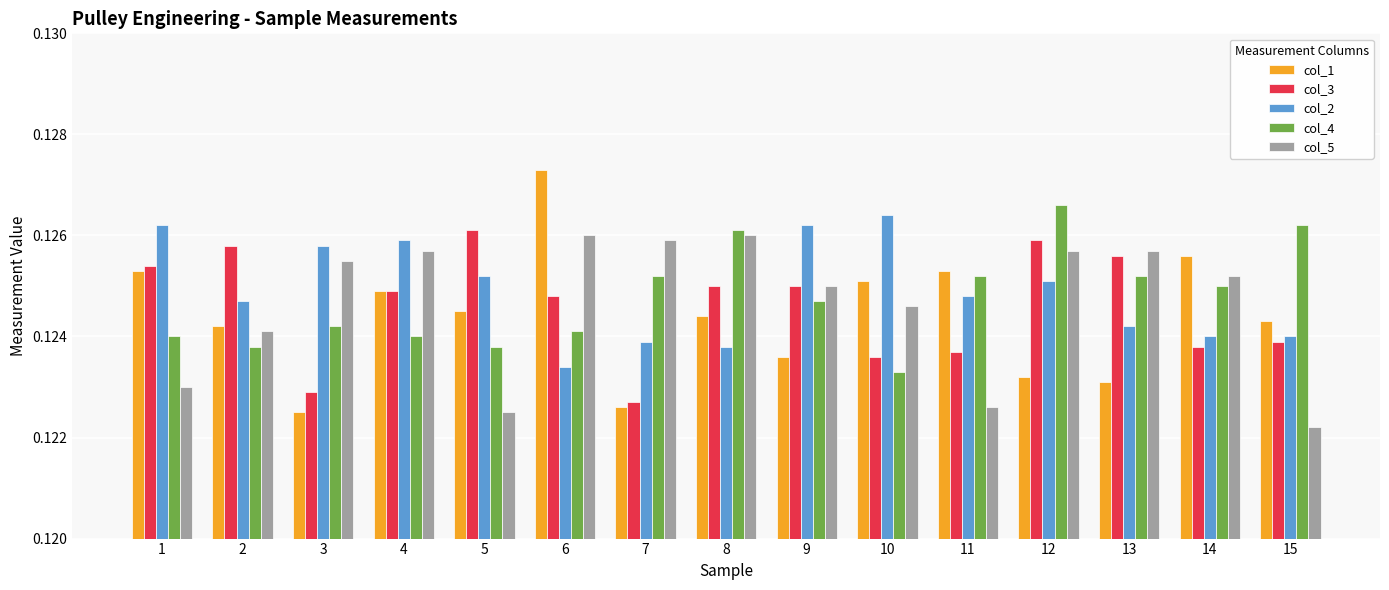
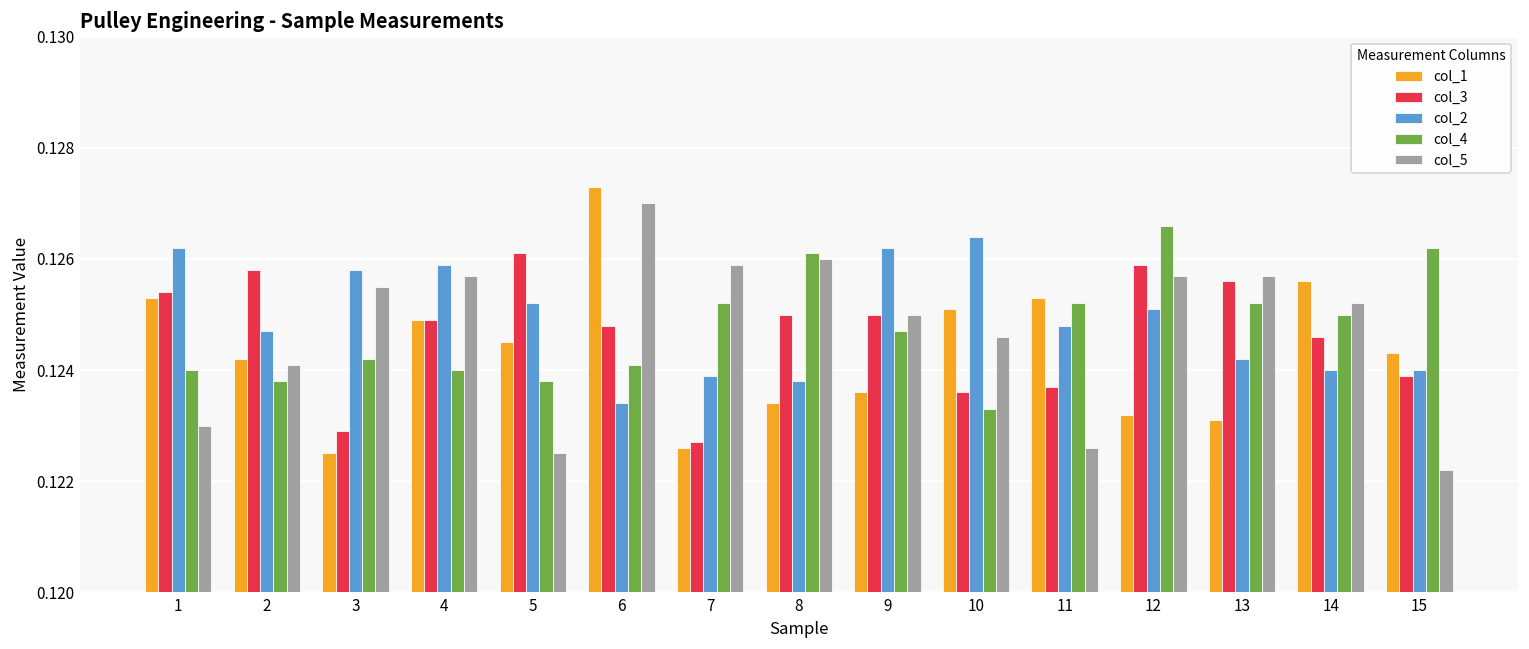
col_5, 6: 0.126 -> 0.127
col_1, 8: 0.1244 -> 0.1234
col_3, 14: 0.1238 -> 0.1246
